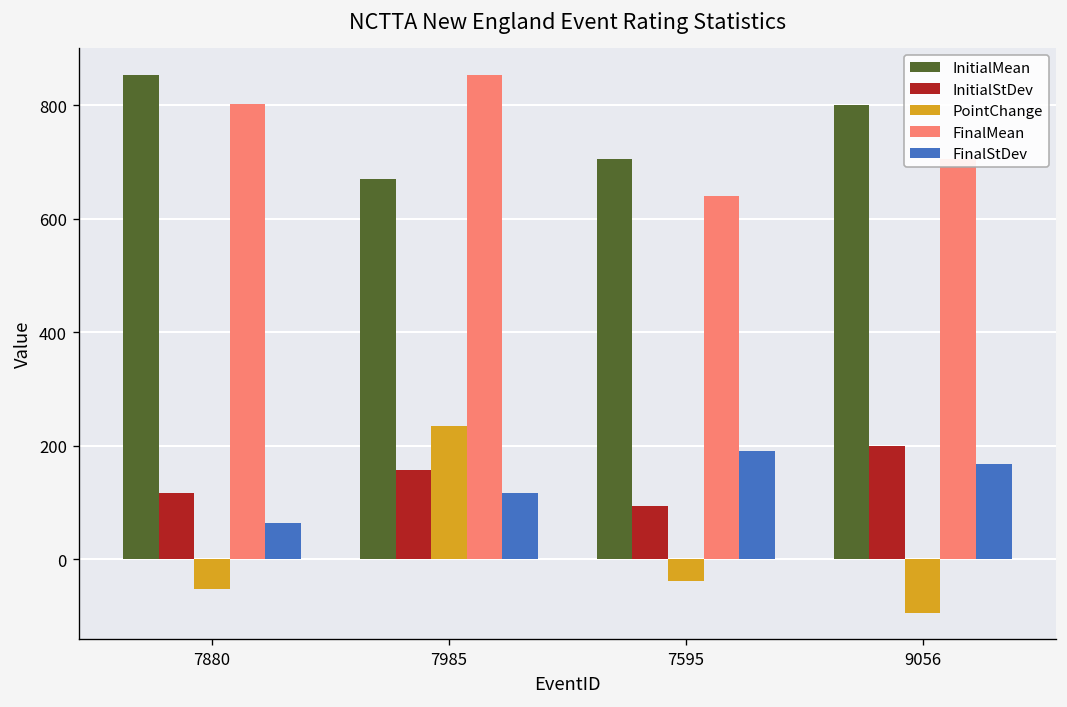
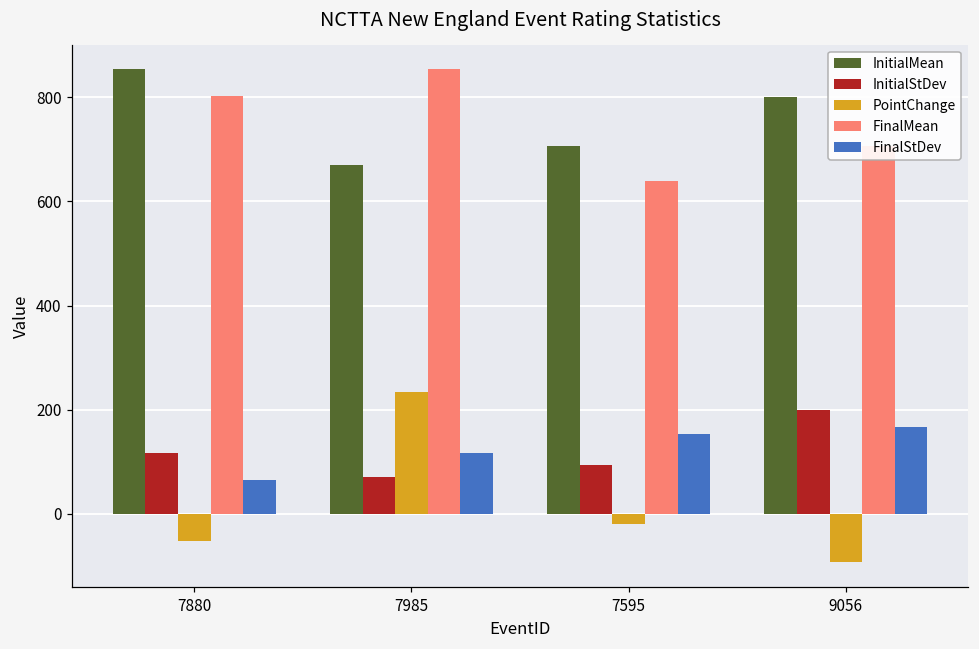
InitialStDev, 7985: 160 -> 70
PointChange, 7595: -40 -> -20
FinalStDev, 7595: 190 -> 150
